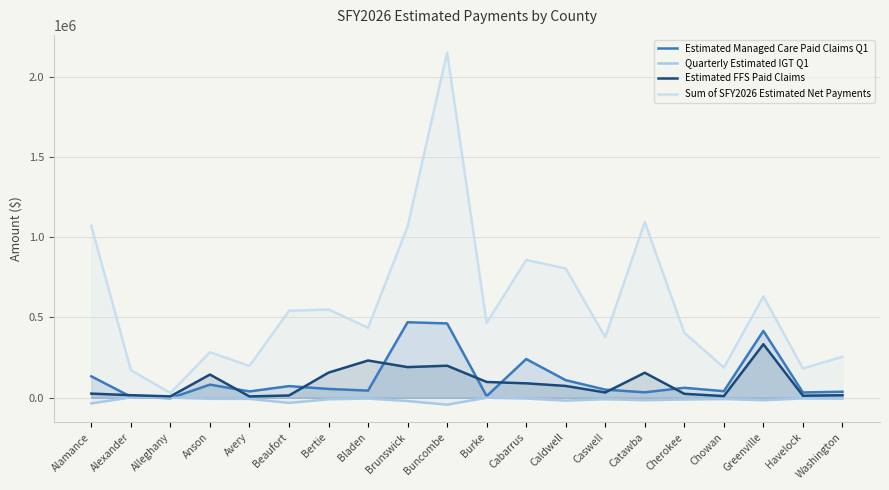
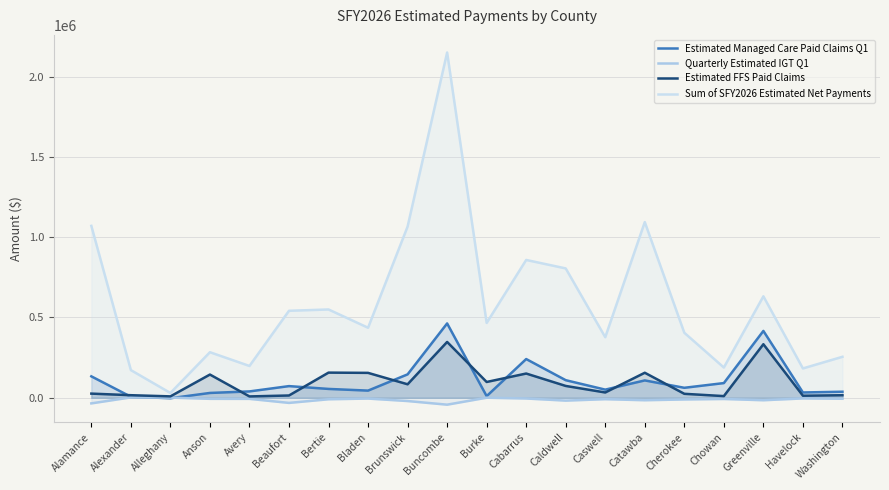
Estimated Managed Care Paid Claims Q1, Anson: 80000 -> 30000
Estimated FFS Paid Claims, Bladen: 230000 -> 150000
Estimated Managed Care Paid Claims Q1, Brunswick: 470000 -> 150000
Estimated FFS Paid Claims, Brunswick: 190000 -> 80000
Estimated FFS Paid Claims, Buncombe: 200000 -> 350000
Estimated FFS Paid Claims, Cabarrus: 90000 -> 150000
Estimated Managed Care Paid Claims Q1, Catawba: 30000 -> 110000
Estimated Managed Care Paid Claims Q1, Chowan: 40000 -> 90000
